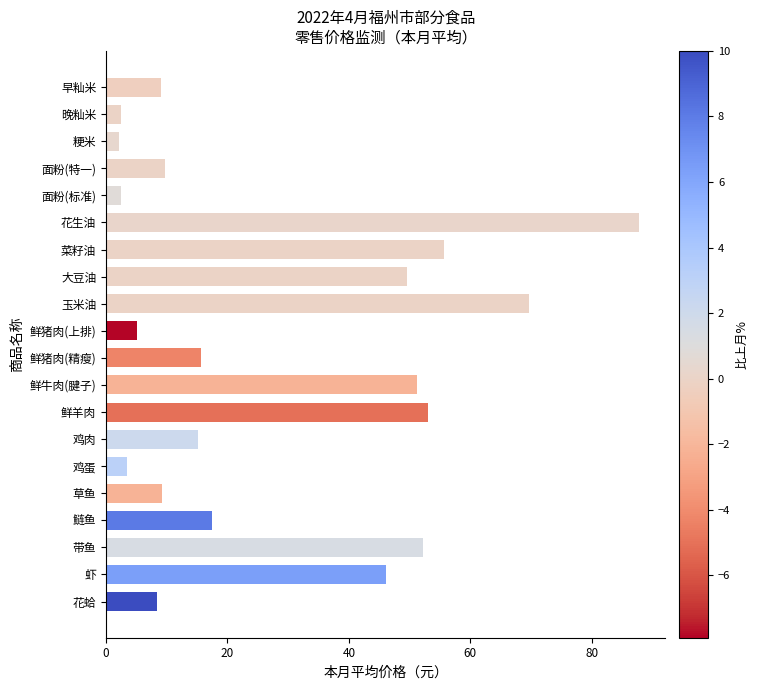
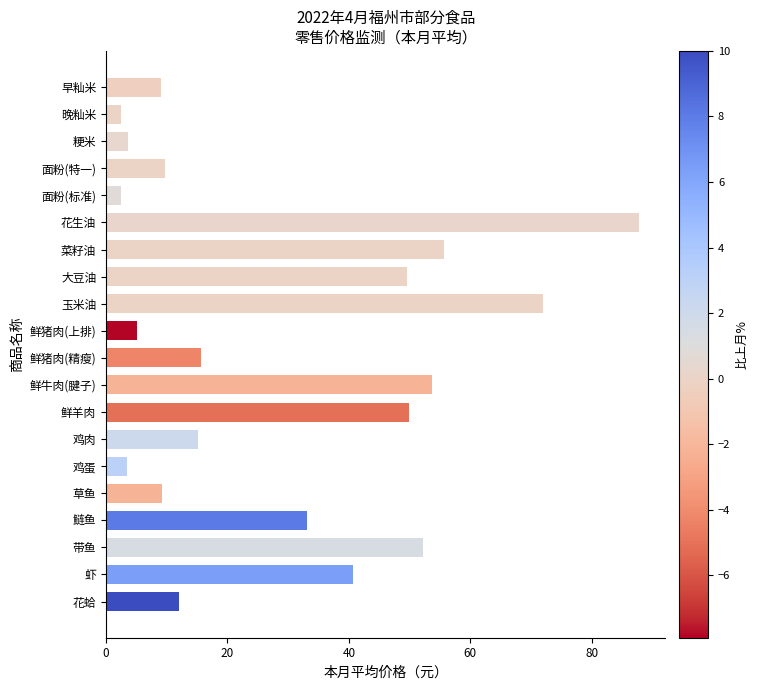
粳米: 2 -> 4
玉米油: 70 -> 72
鲜牛肉(腱子): 51 -> 54
鲜羊肉: 53 -> 50
鲢鱼: 17 -> 33
虾: 46 -> 41
花蛤: 8 -> 12
